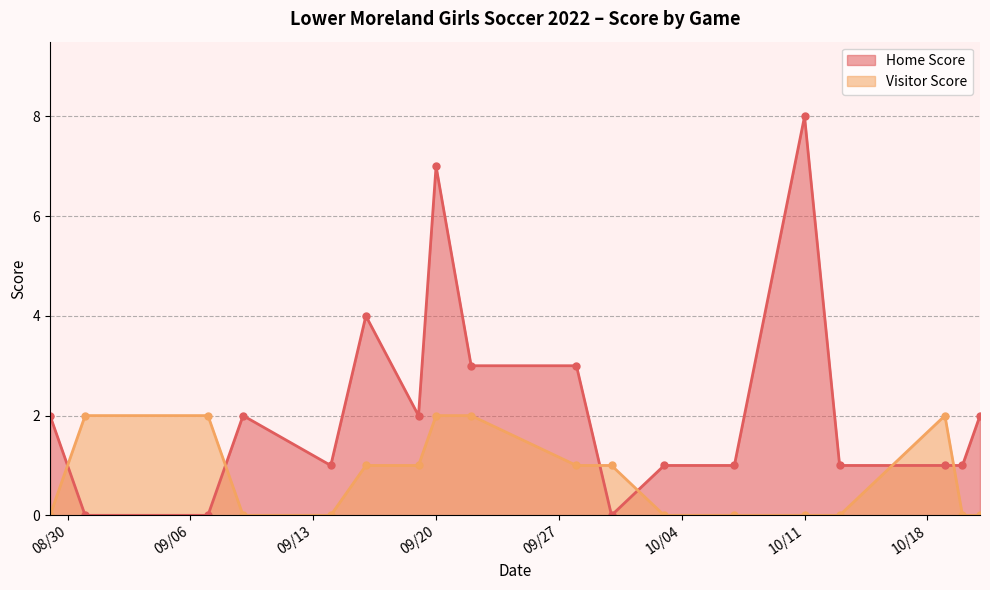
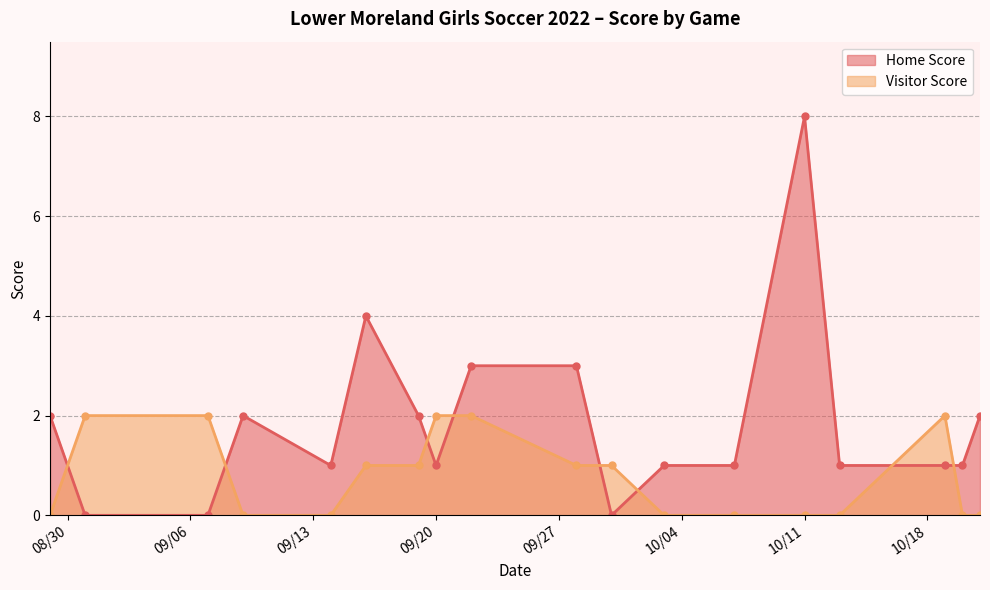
Home Score, 09/20: 7 -> 1
